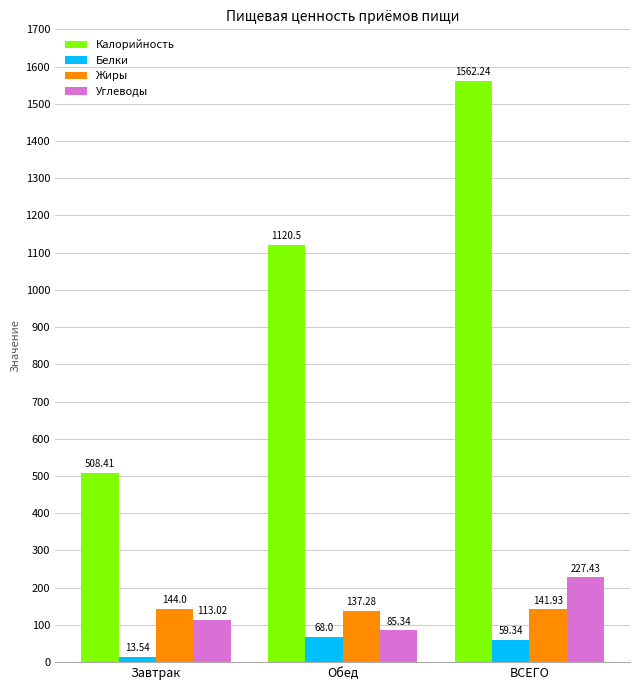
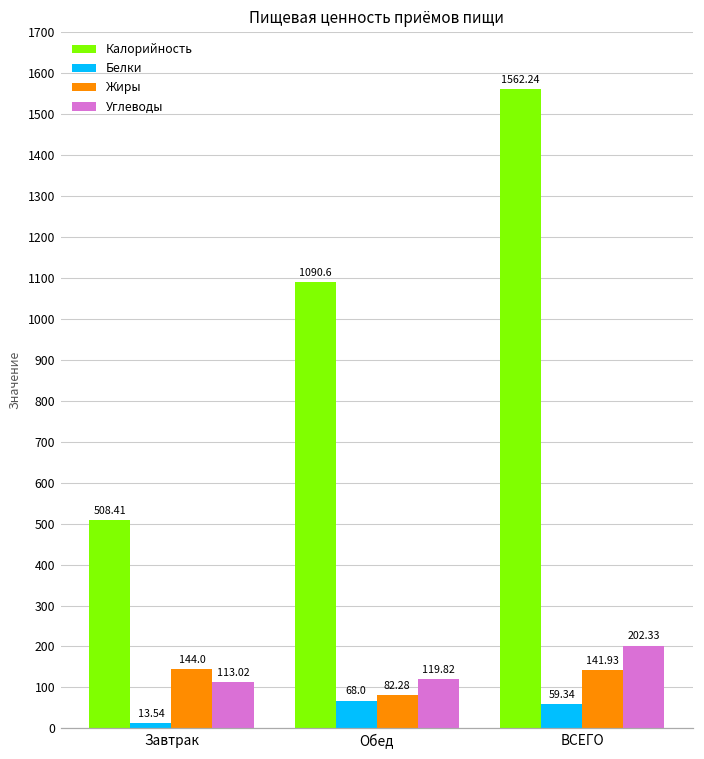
Калорийность, Обед: 1120.5 -> 1090.6
Жиры, Обед: 137.28 -> 82.28
Углеводы, Обед: 85.34 -> 119.82
Углеводы, ВСЕГО: 227.43 -> 202.33
